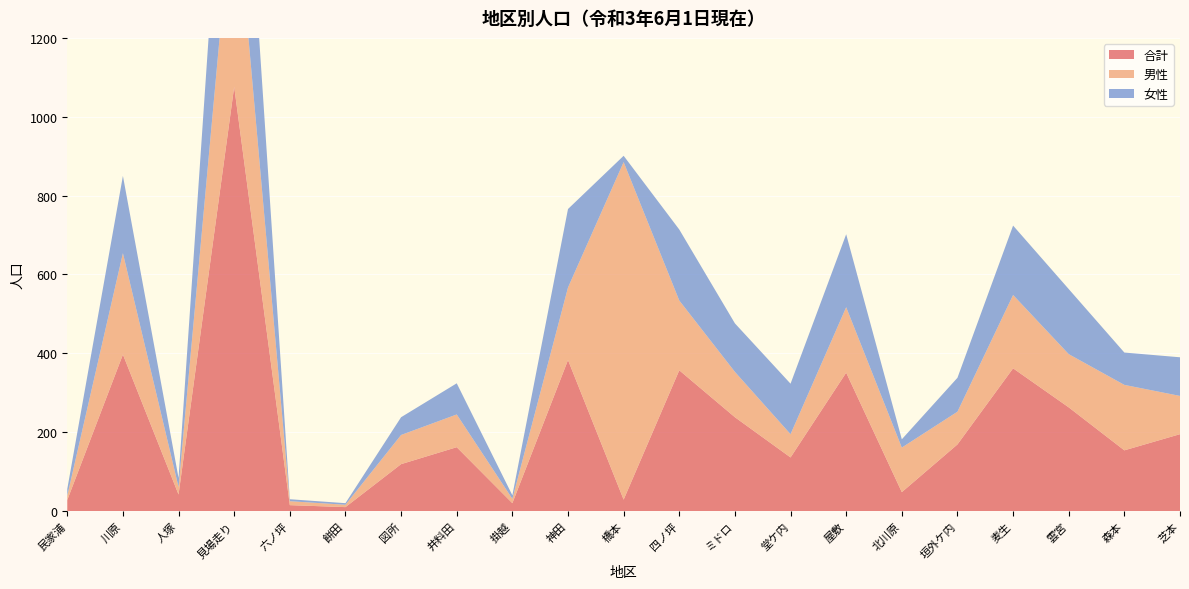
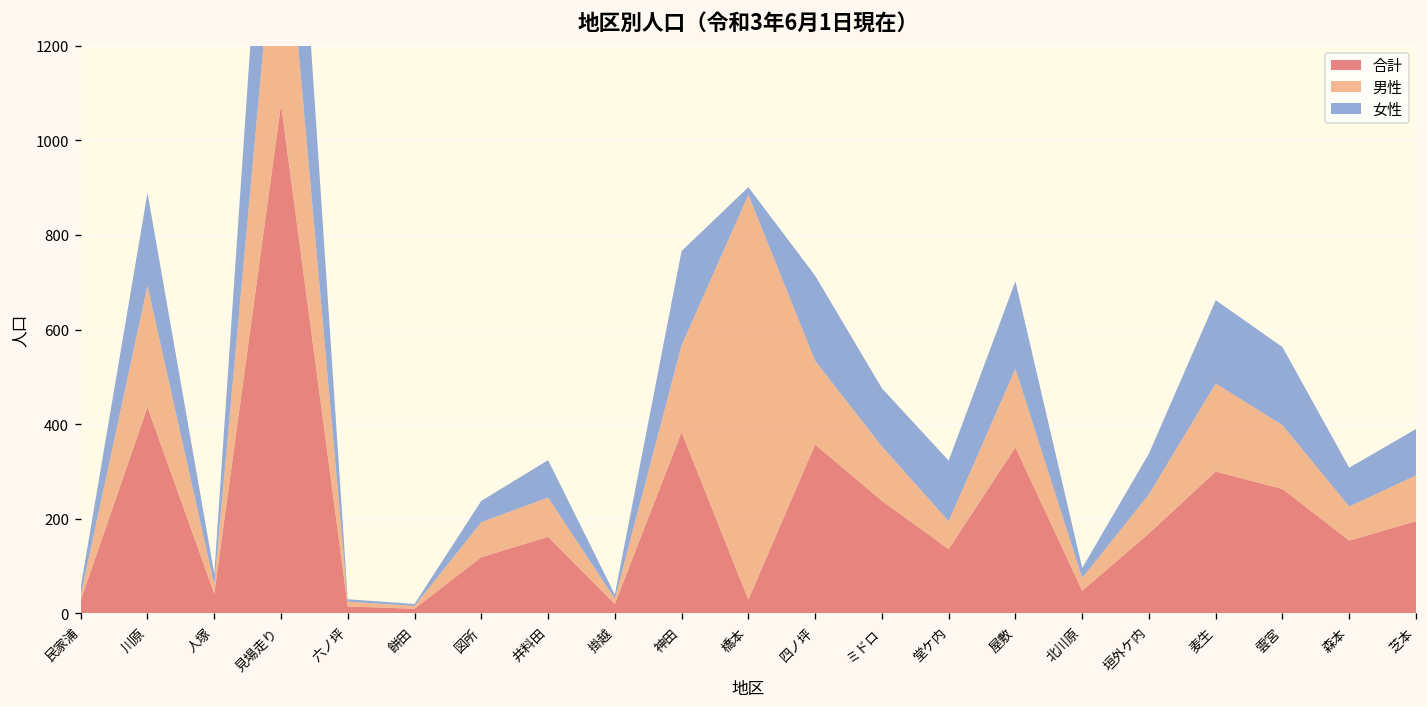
合計, 川原: 400 -> 440
男性, 北川原: 110 -> 30
合計, 麦生: 360 -> 300
男性, 森本: 170 -> 70
